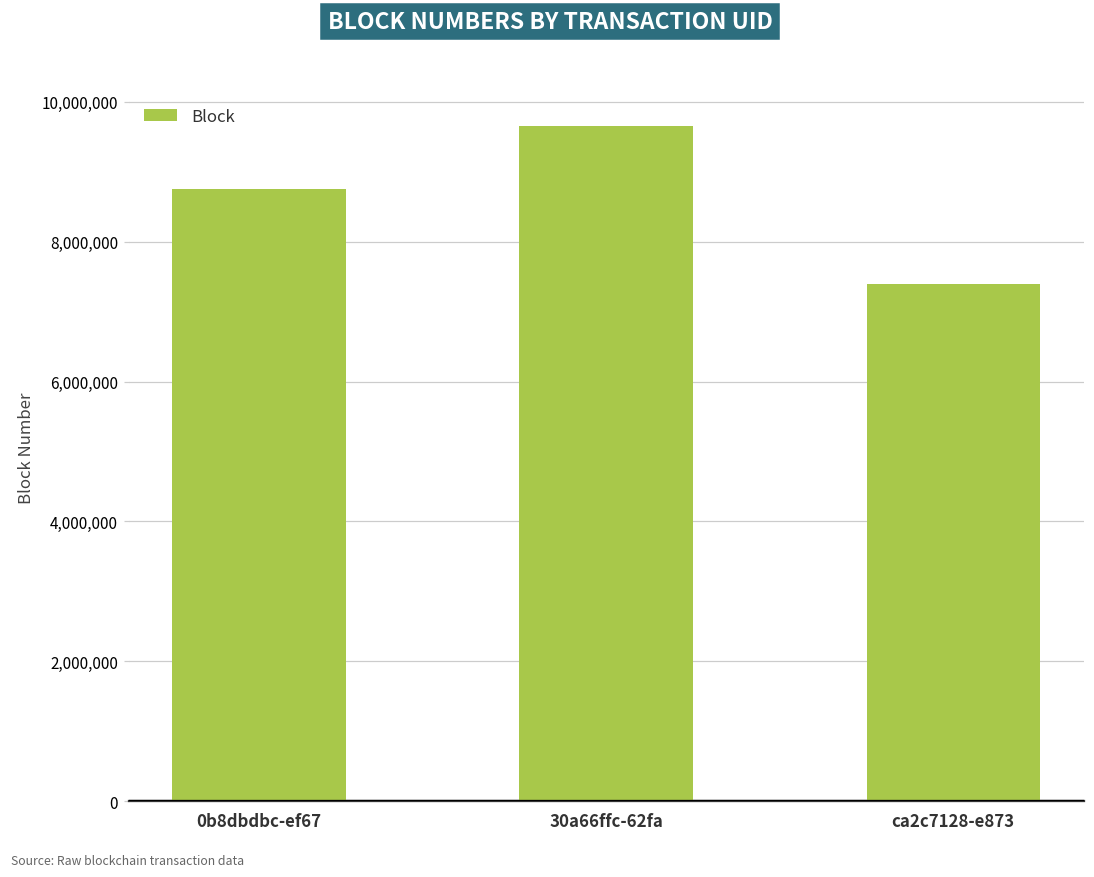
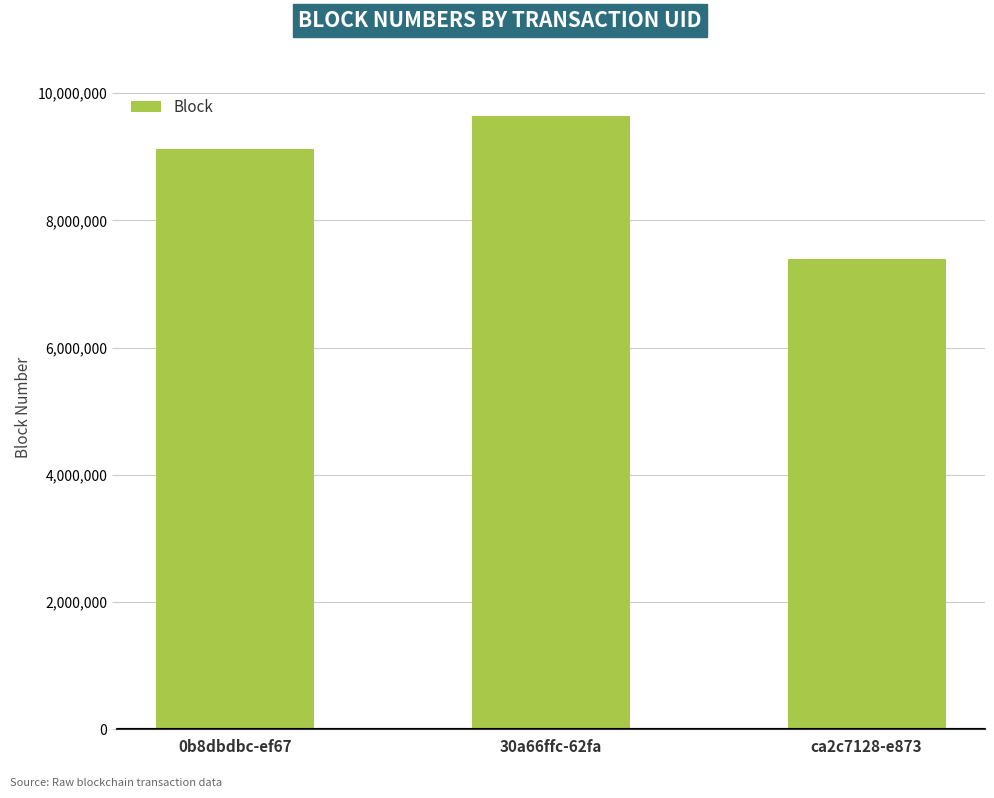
0b8dbdbc-ef67: 8,700,000 -> 9,100,000
